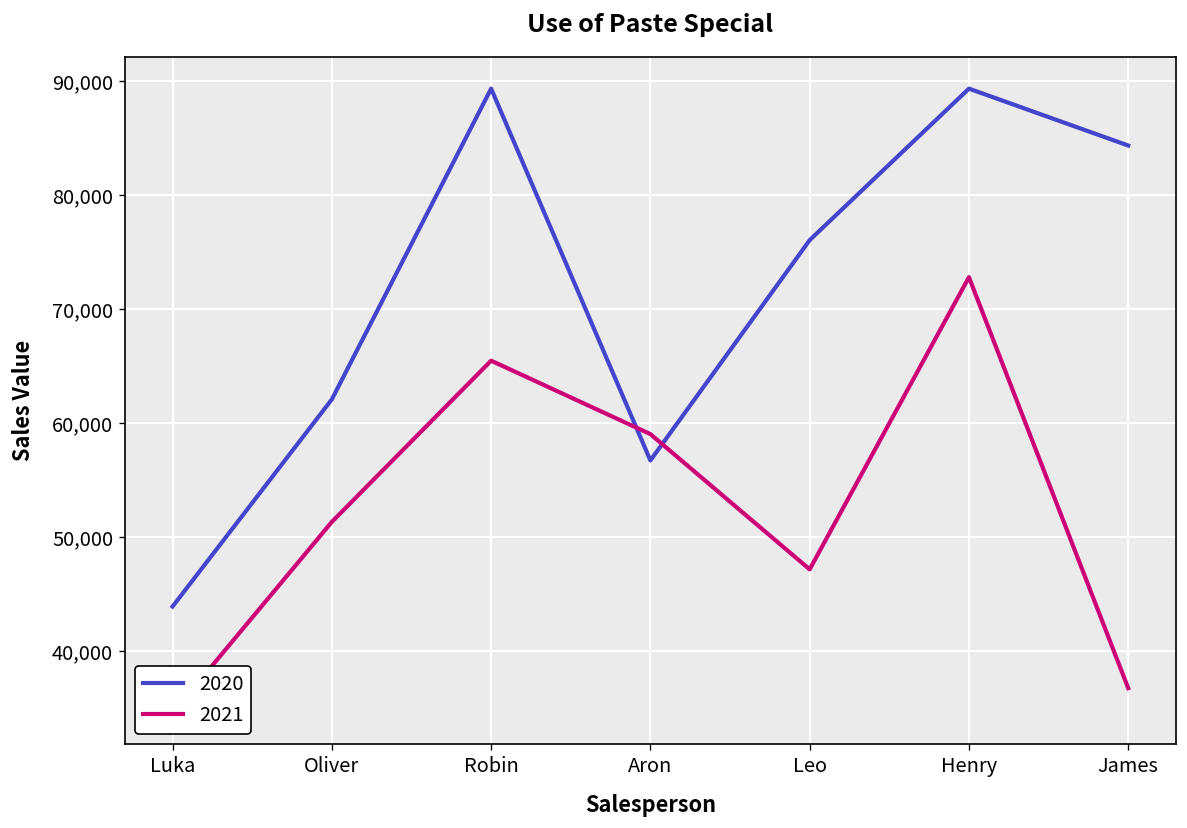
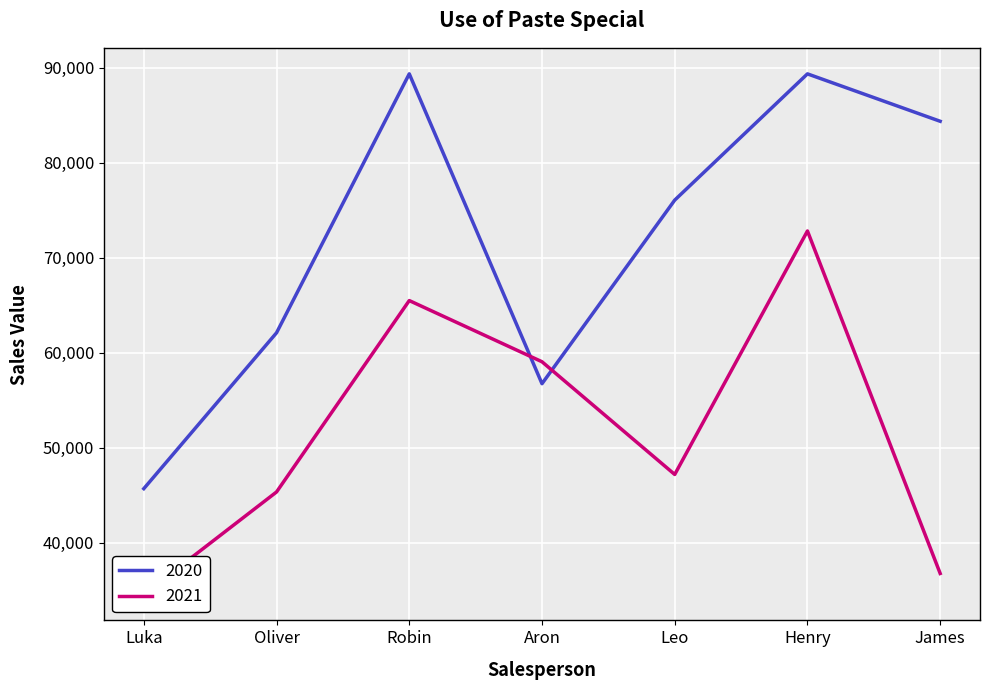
2020, Luka: 44,000 -> 46,000
2021, Oliver: 51,000 -> 45,000
